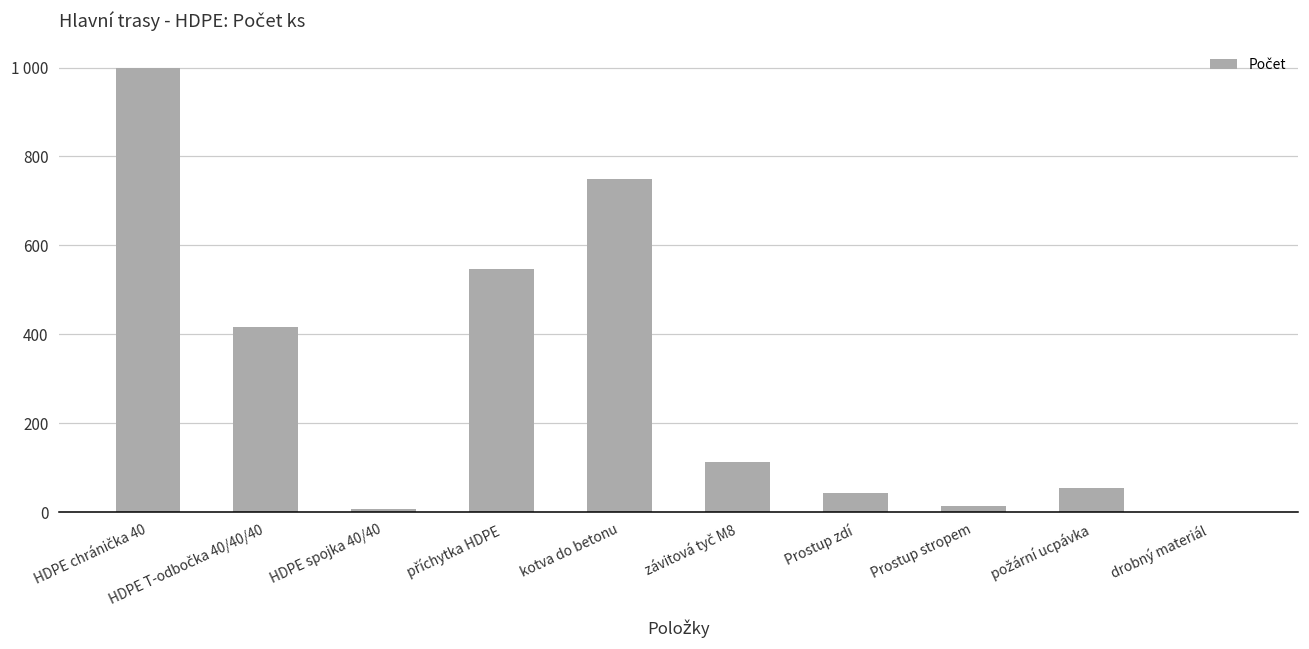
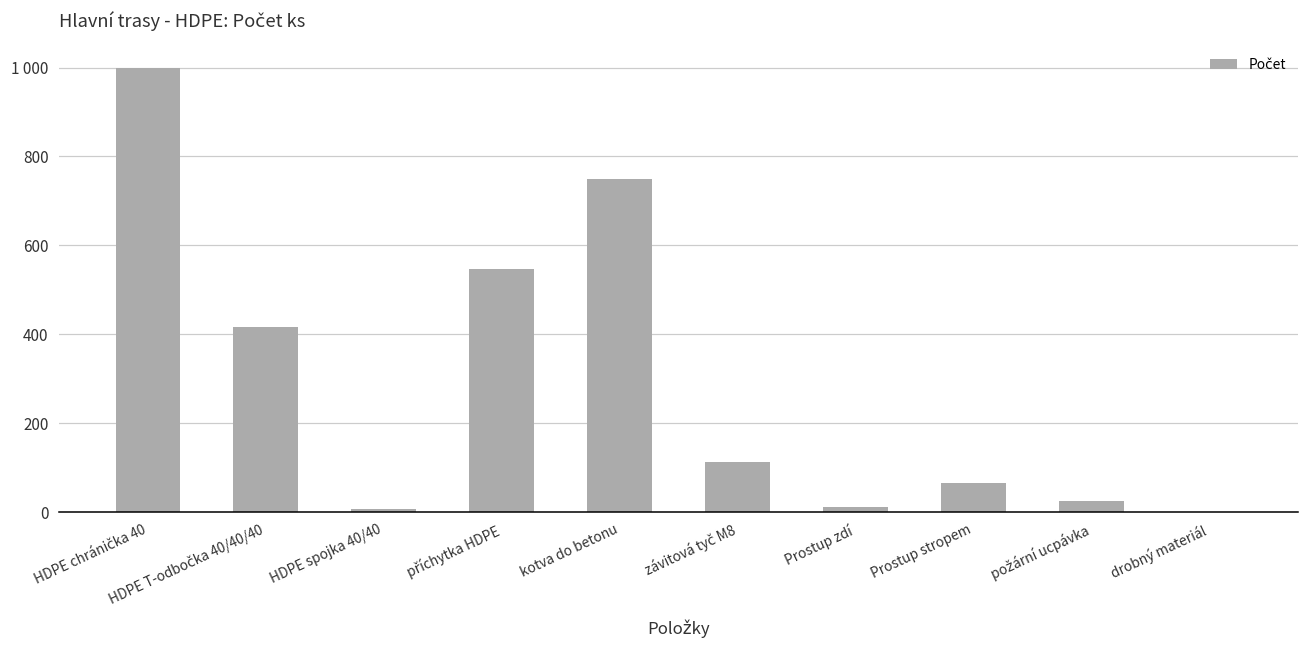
Prostup zdí: 40 -> 10
Prostup stropem: 10 -> 70
požární ucpávka: 60 -> 30
